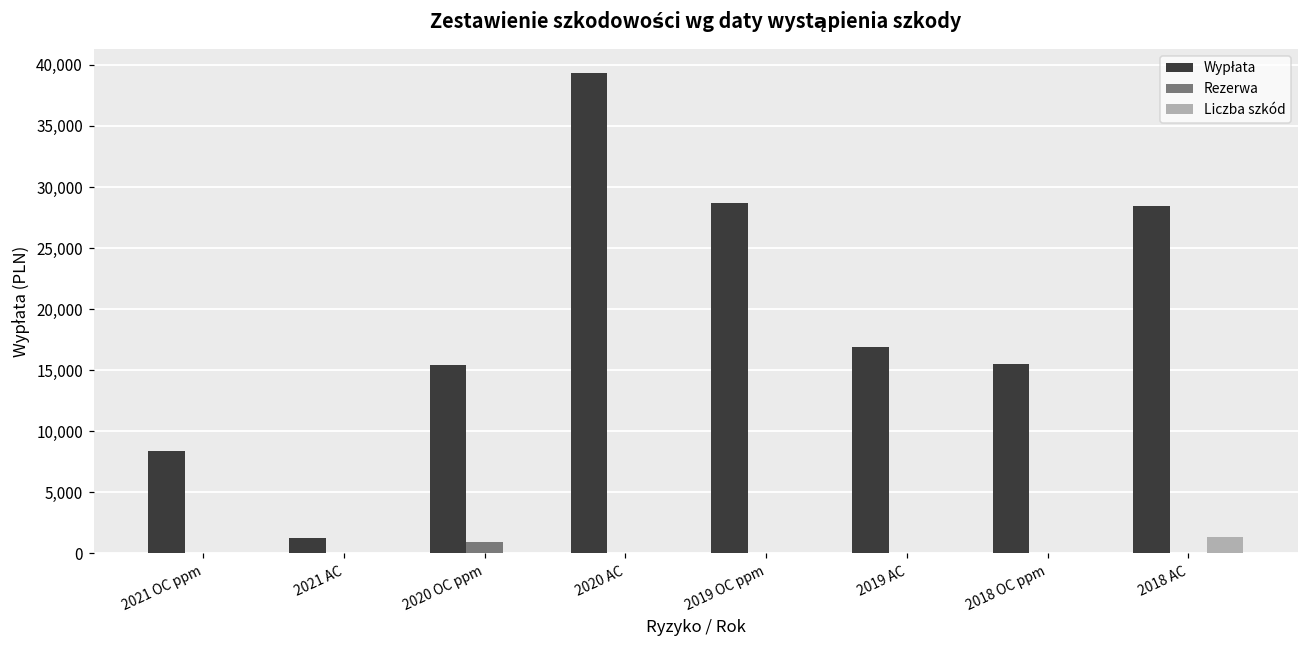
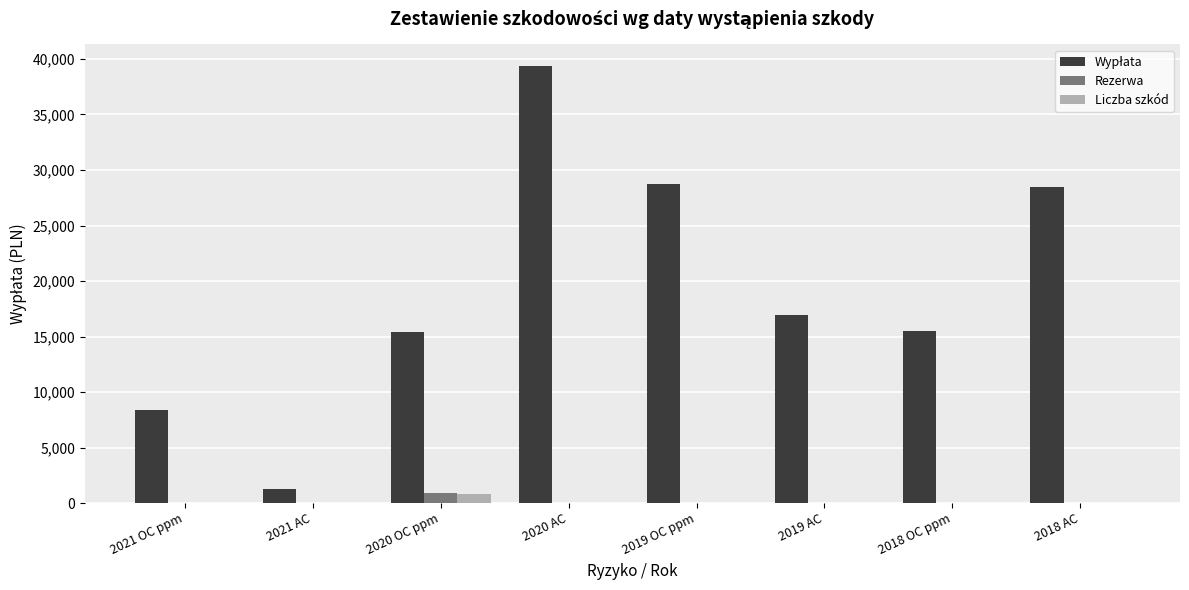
Liczba szkód, 2020 OC ppm: 0 -> 800
Liczba szkód, 2018 AC: 1,300 -> 0
